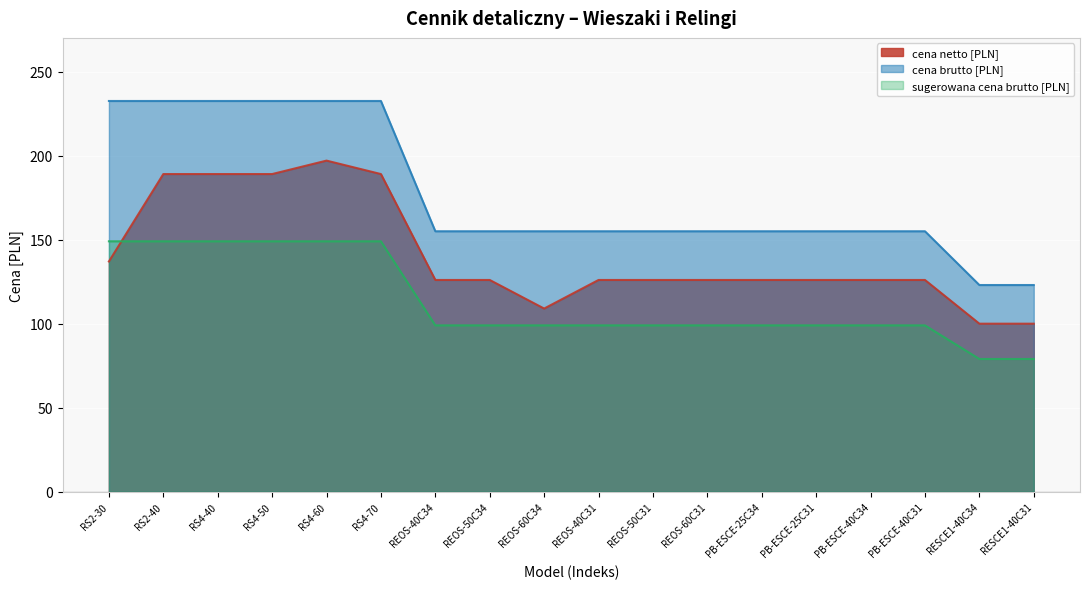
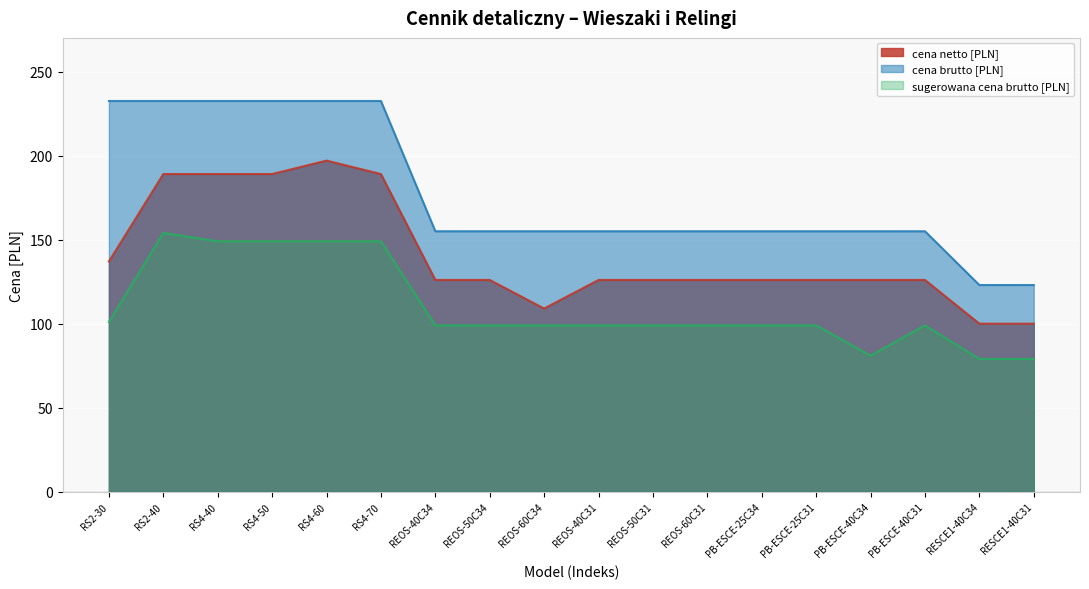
sugerowana cena brutto [PLN], RS2-30: 149 -> 101
sugerowana cena brutto [PLN], RS2-40: 149 -> 154
sugerowana cena brutto [PLN], PB-ESCE-40C34: 99 -> 81
